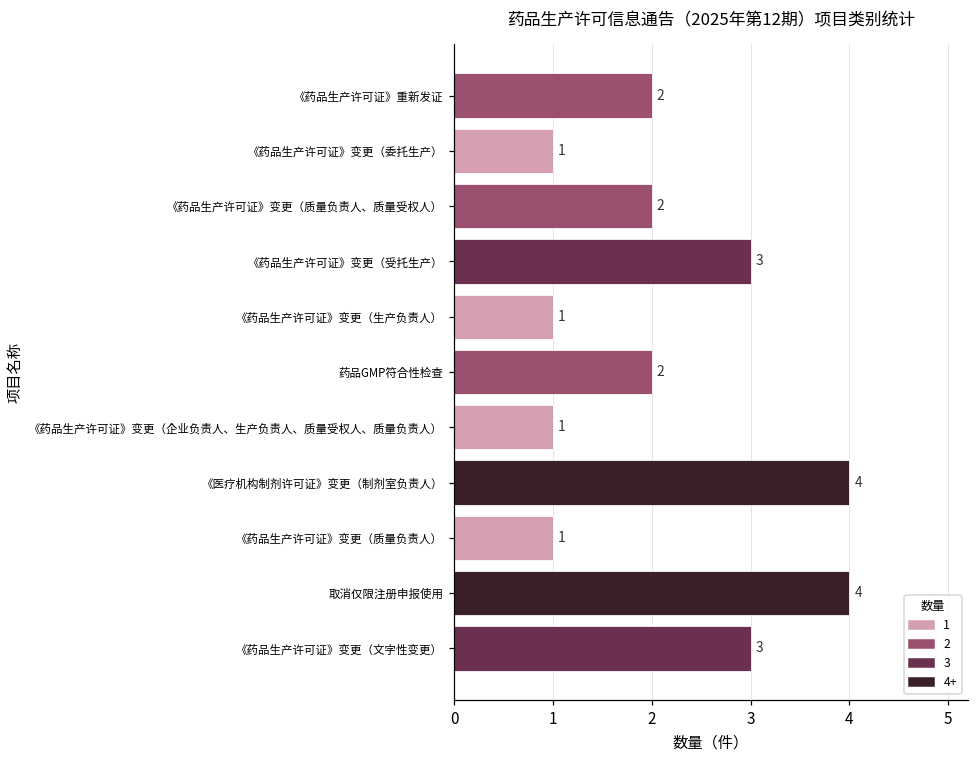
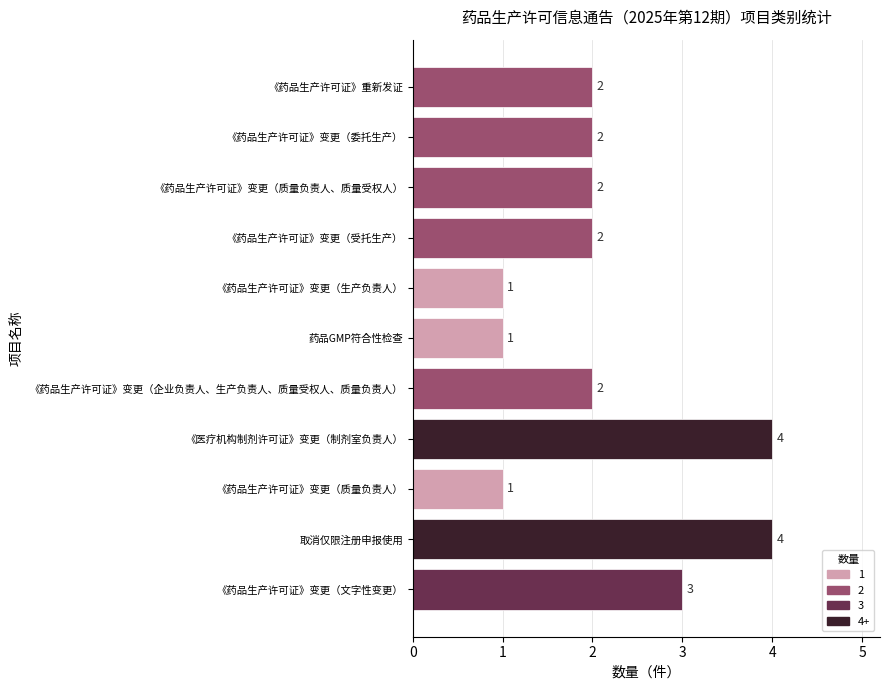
《药品生产许可证》变更（委托生产）: 1 -> 2
《药品生产许可证》变更（受托生产）: 3 -> 2
药品GMP符合性检查: 2 -> 1
《药品生产许可证》变更（企业负责人、生产负责人、质量受权人、质量负责人）: 1 -> 2
